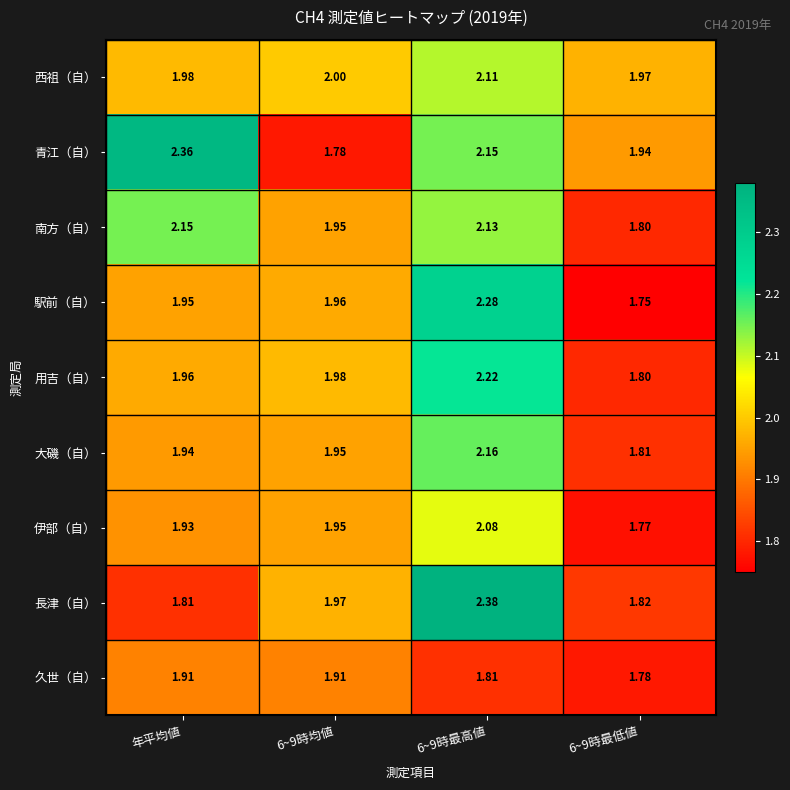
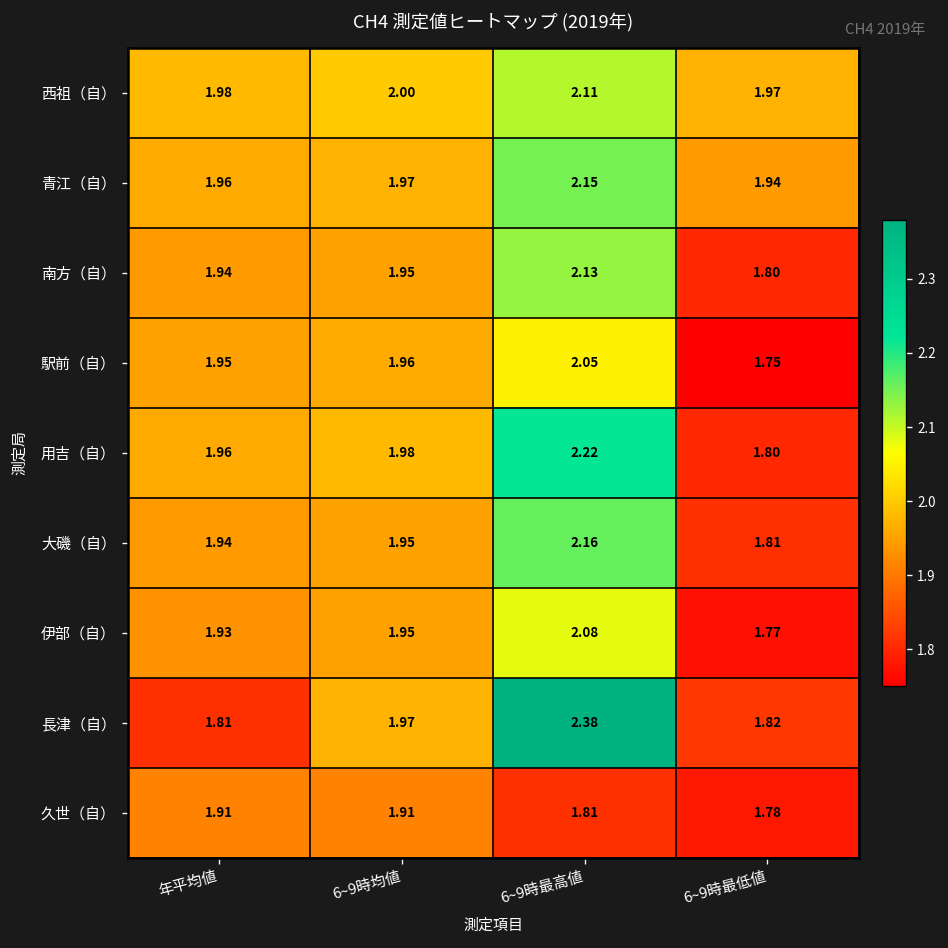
青江（自）, 年平均値: 2.36 -> 1.96
青江（自）, 6~9時均値: 1.78 -> 1.97
南方（自）, 年平均値: 2.15 -> 1.94
駅前（自）, 6~9時最高値: 2.28 -> 2.05
